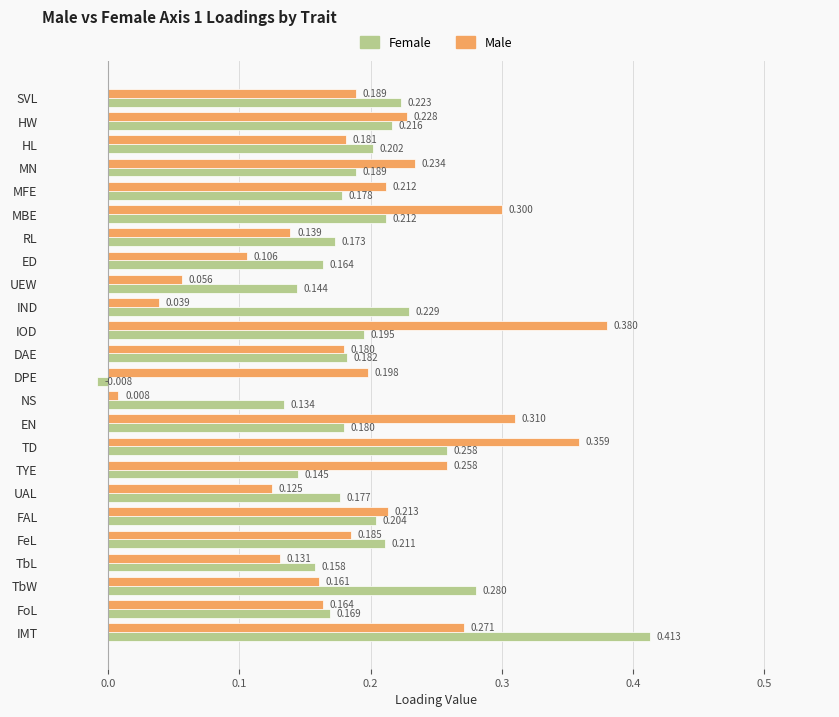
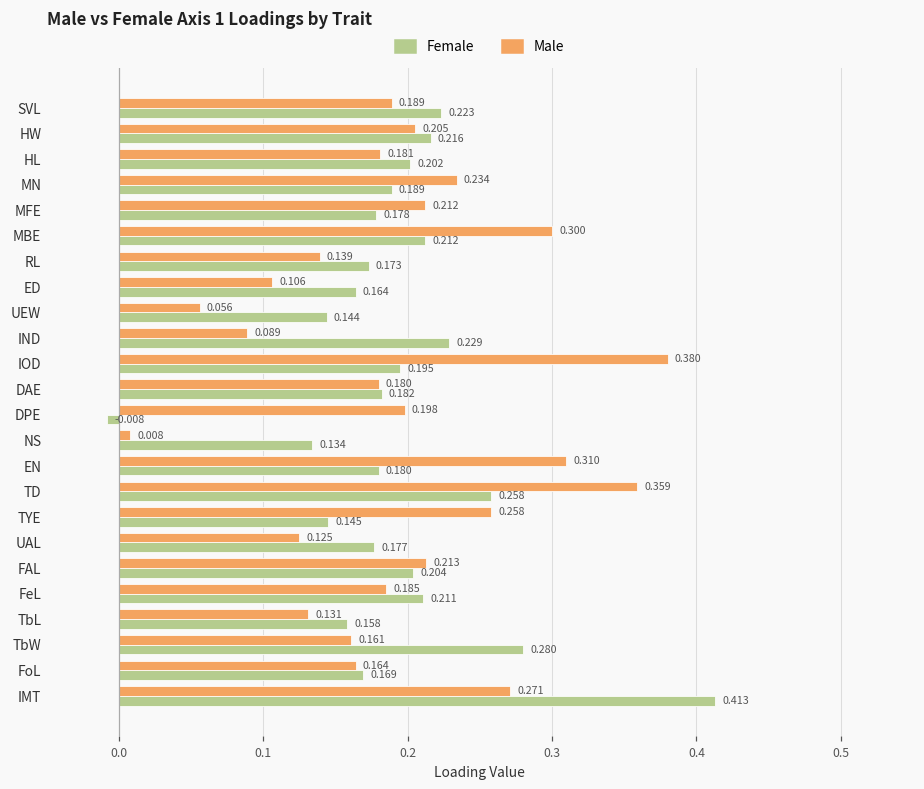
Male, HW: 0.228 -> 0.205
Male, IND: 0.039 -> 0.089
